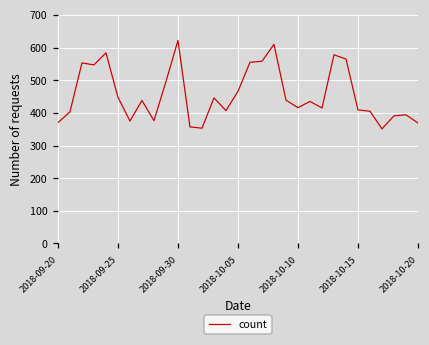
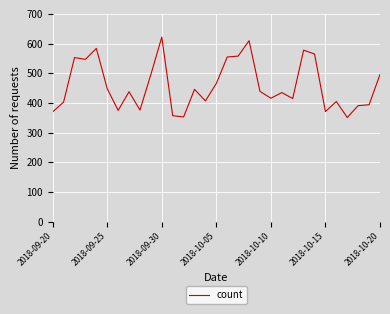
2018-10-15: 410 -> 370
2018-10-20: 370 -> 500
